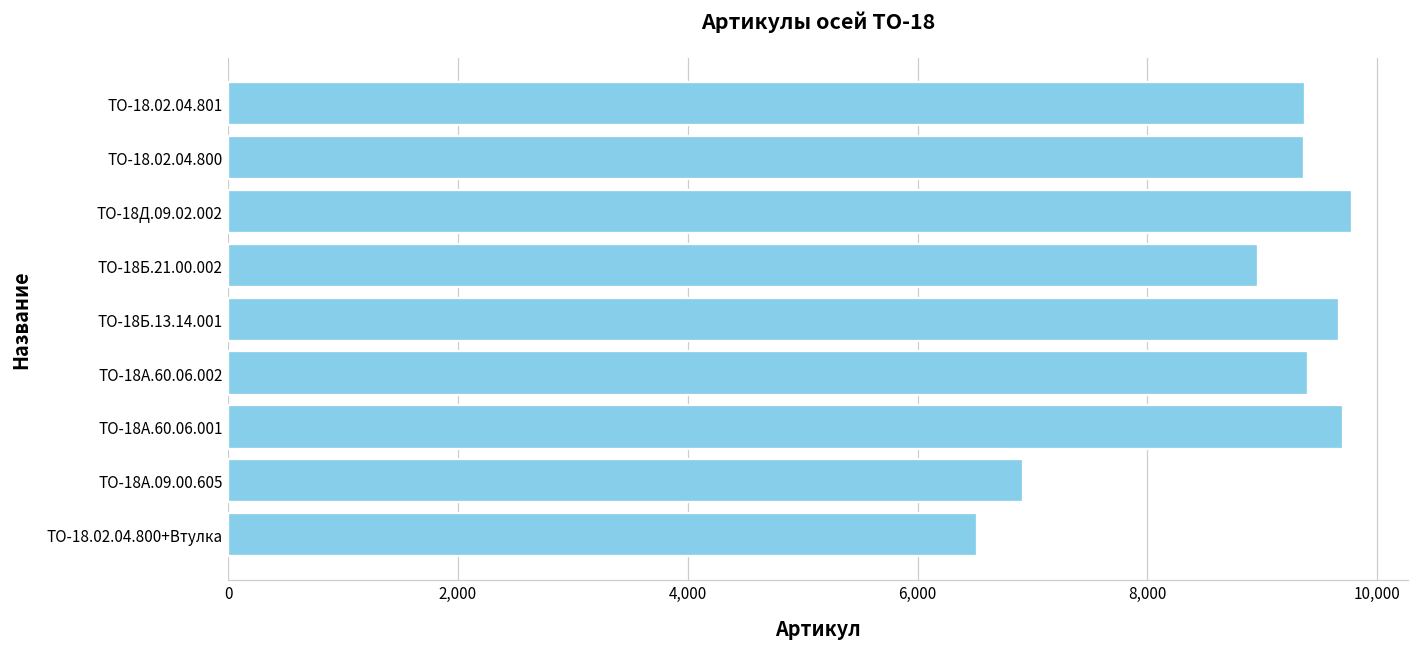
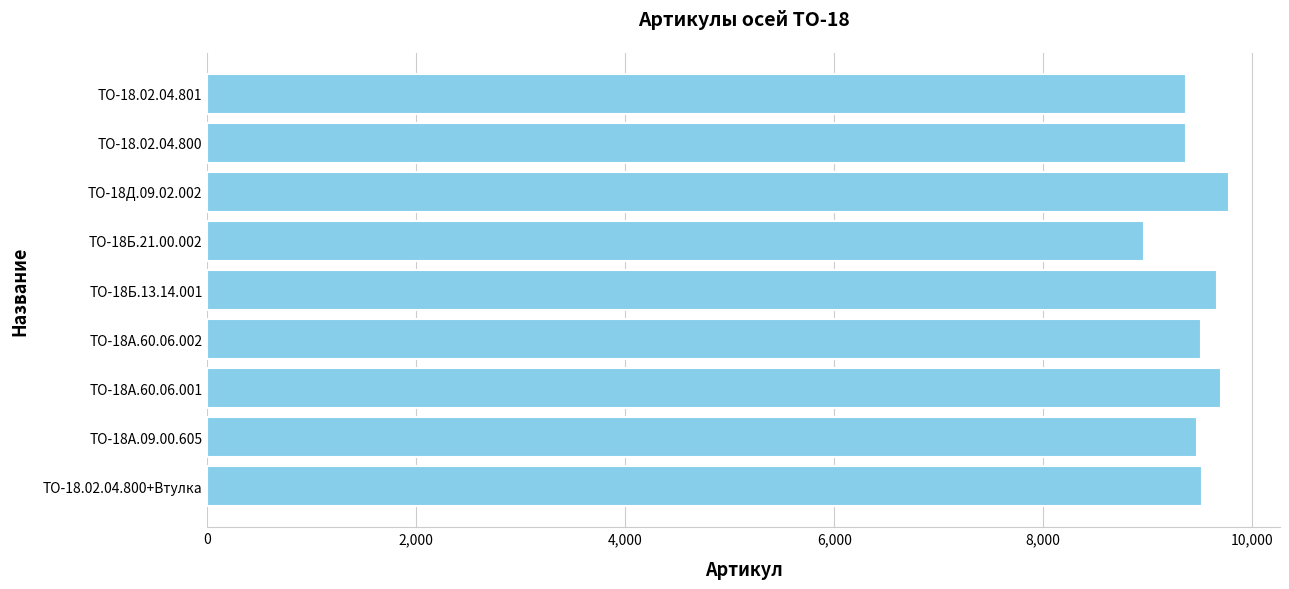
ТО-18А.60.06.002: 9,400 -> 9,510
ТО-18А.09.00.605: 6,910 -> 9,470
ТО-18.02.04.800+Втулка: 6,520 -> 9,520
